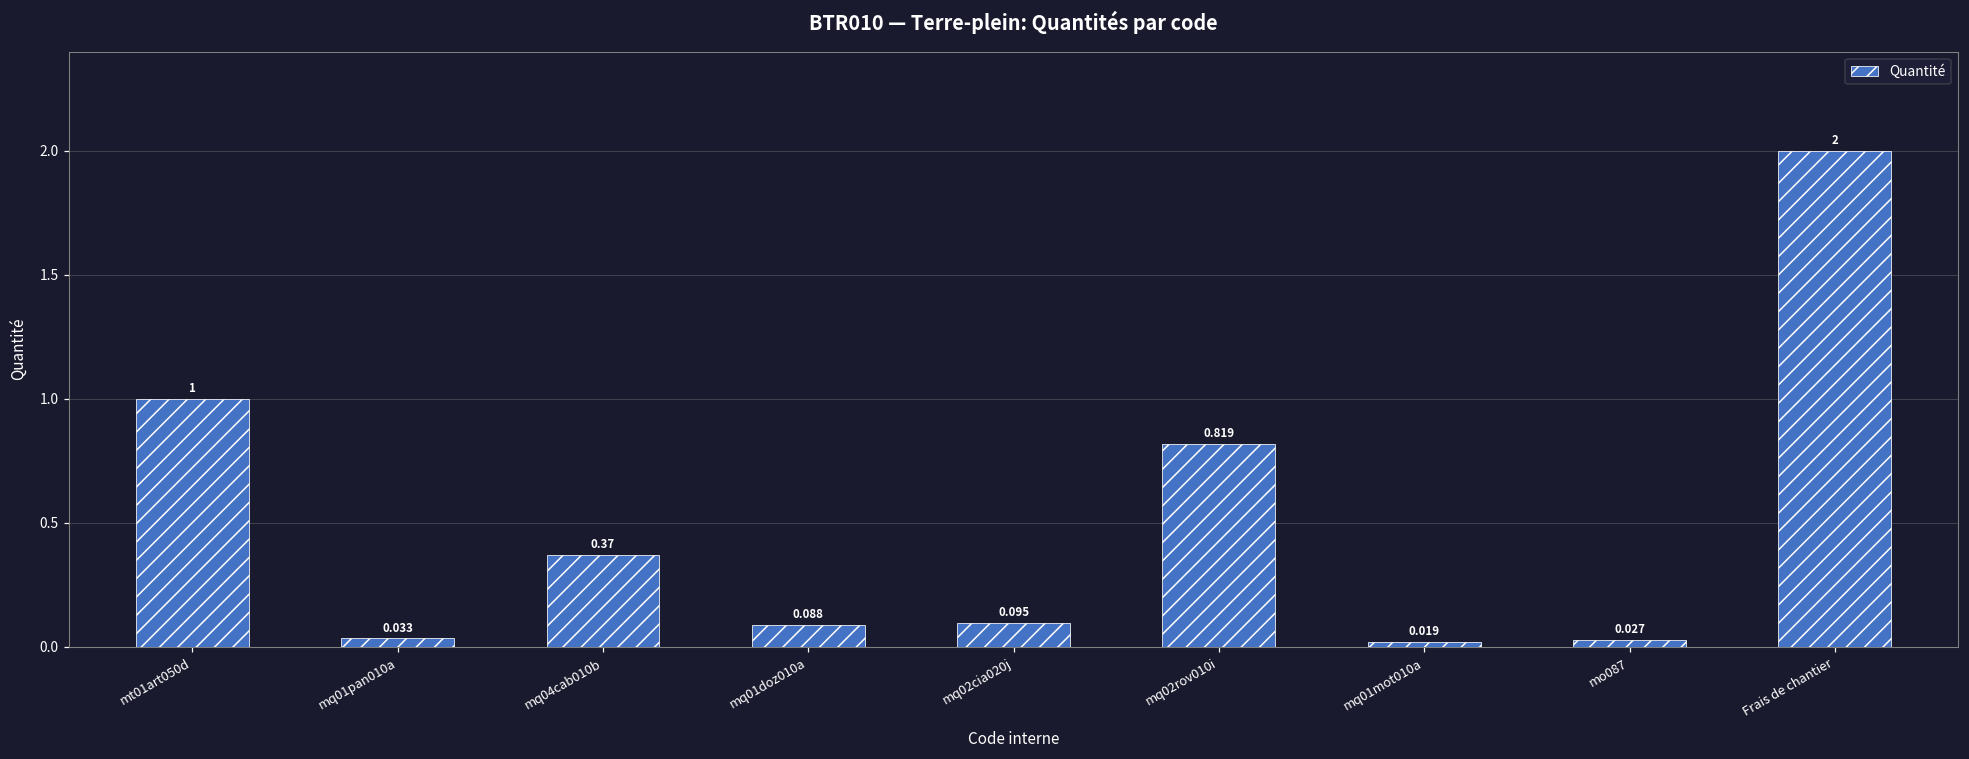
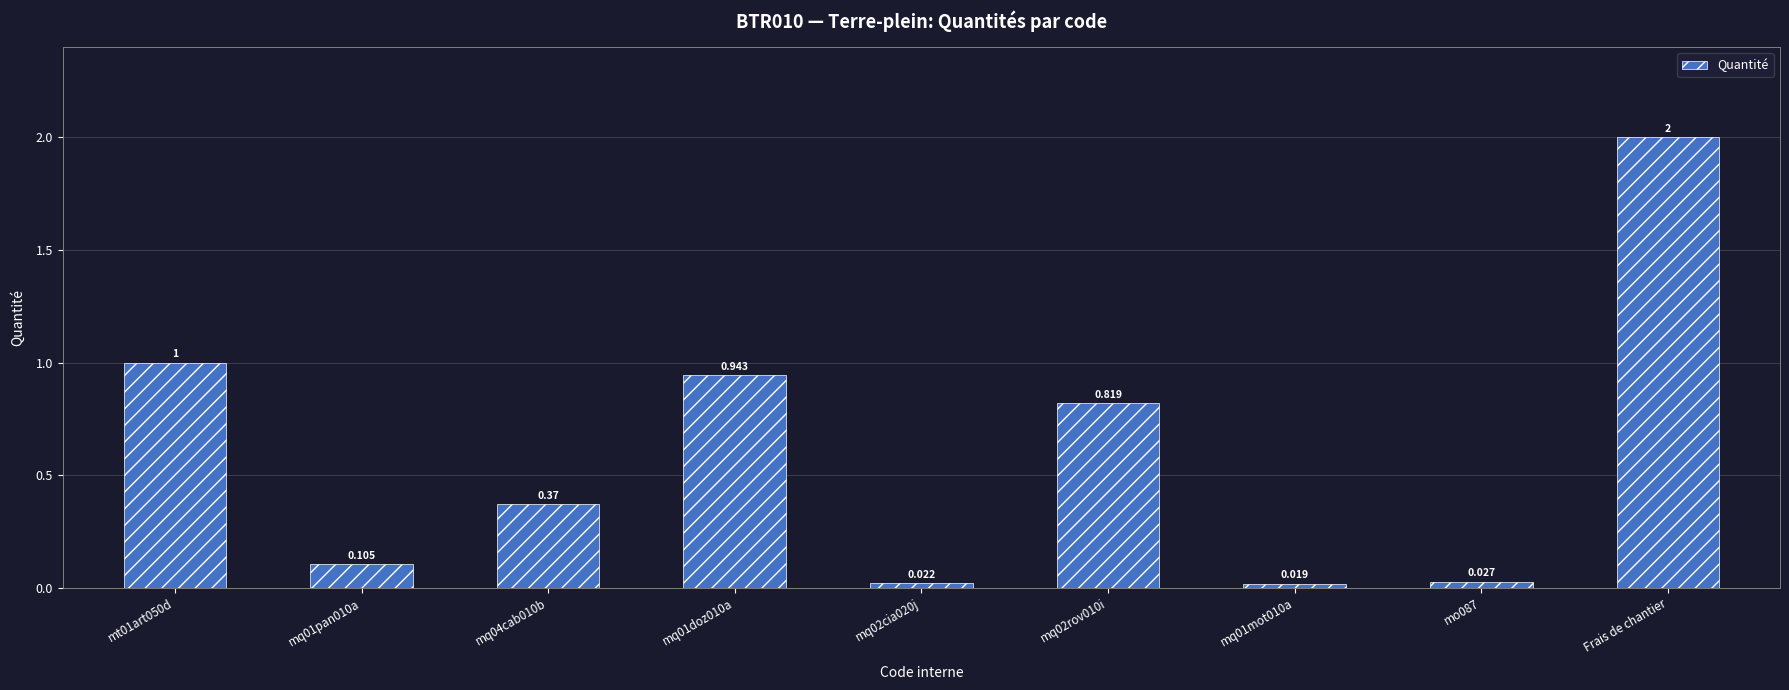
mq01pan010a: 0.033 -> 0.105
mq01doz010a: 0.088 -> 0.943
mq02cia020j: 0.095 -> 0.022
